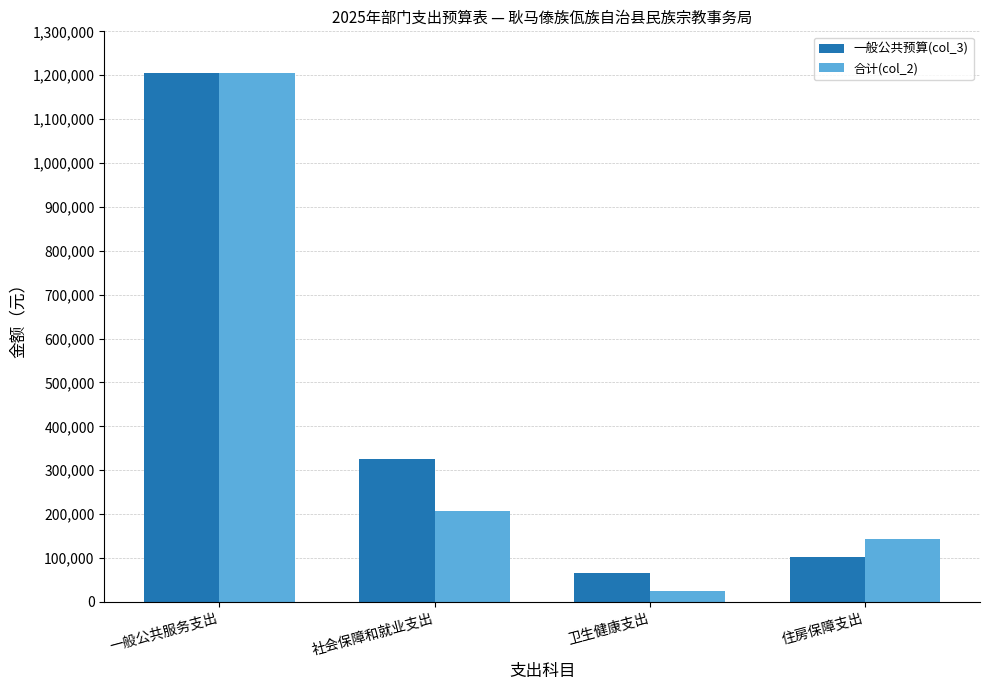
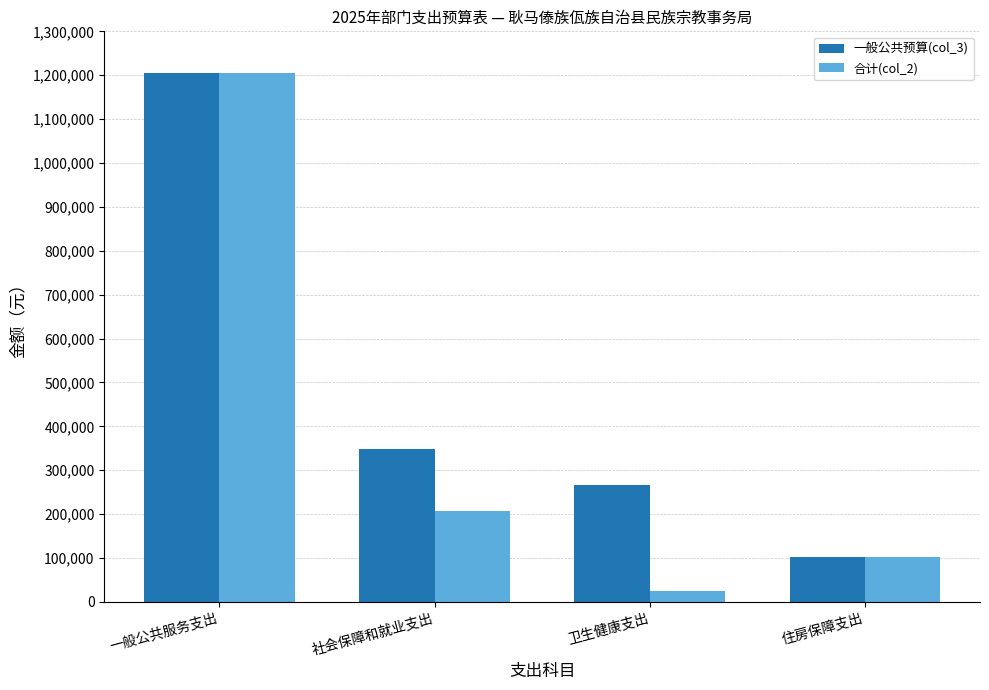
一般公共预算(col_3), 社会保障和就业支出: 320,000 -> 350,000
一般公共预算(col_3), 卫生健康支出: 70,000 -> 270,000
合计(col_2), 住房保障支出: 140,000 -> 100,000
